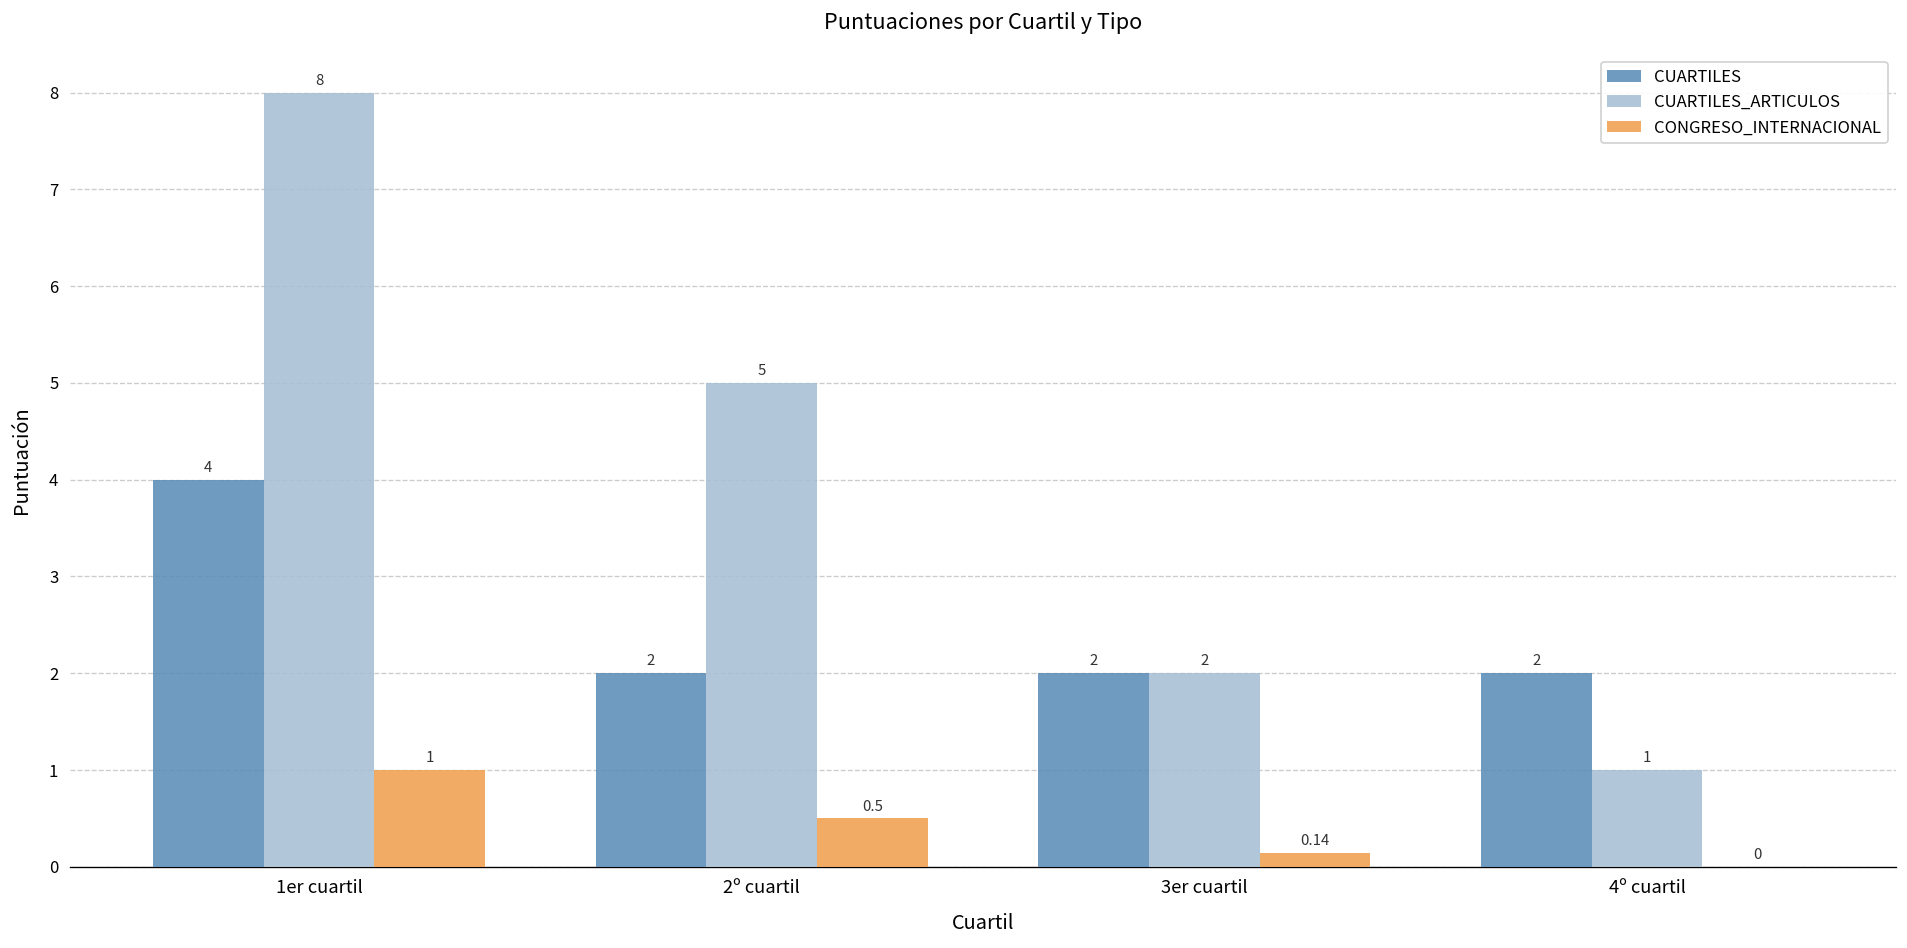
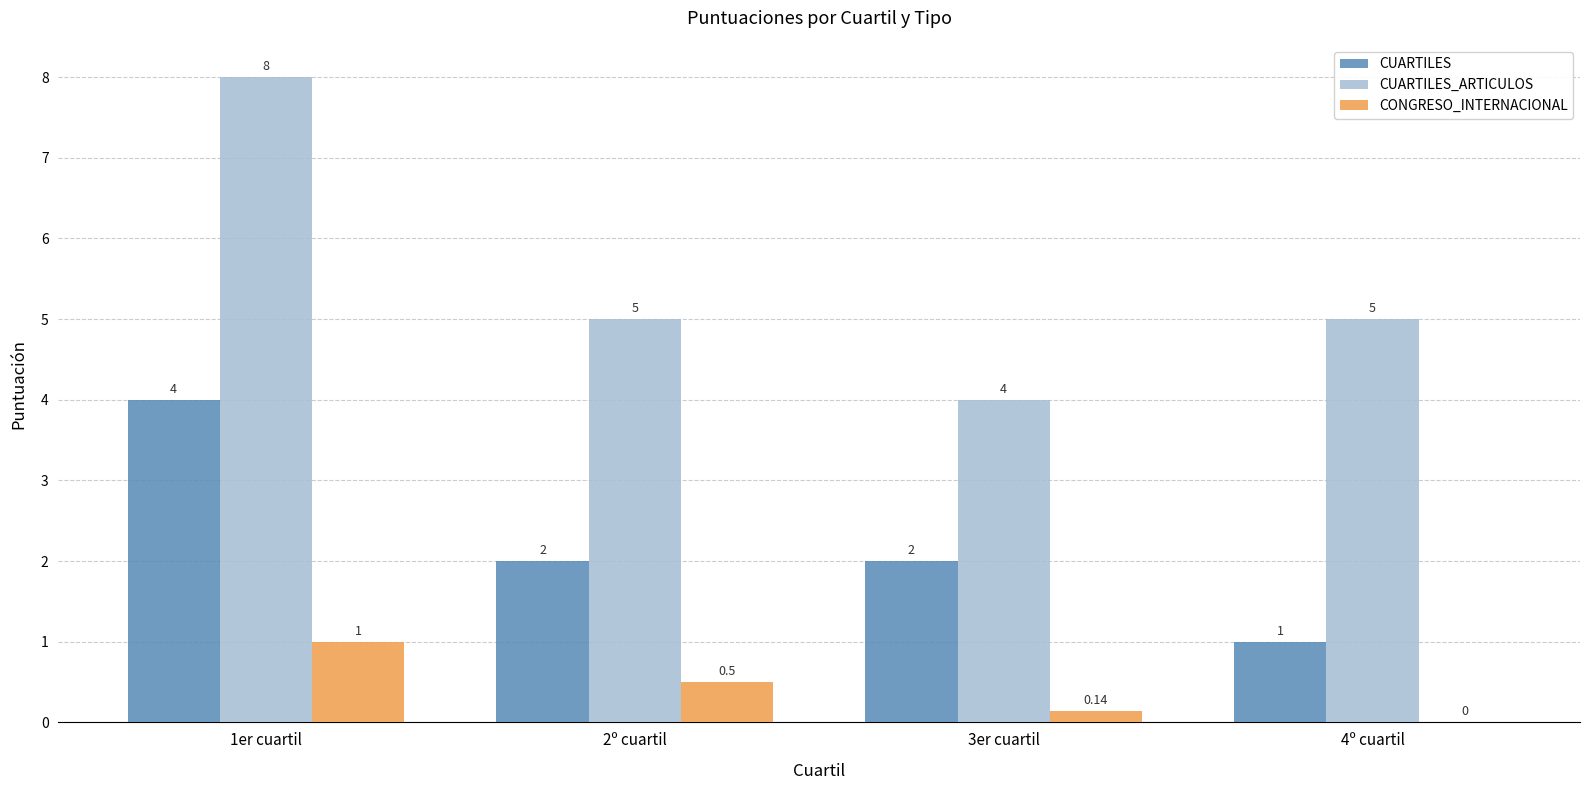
CUARTILES_ARTICULOS, 3er cuartil: 2 -> 4
CUARTILES, 4º cuartil: 2 -> 1
CUARTILES_ARTICULOS, 4º cuartil: 1 -> 5
